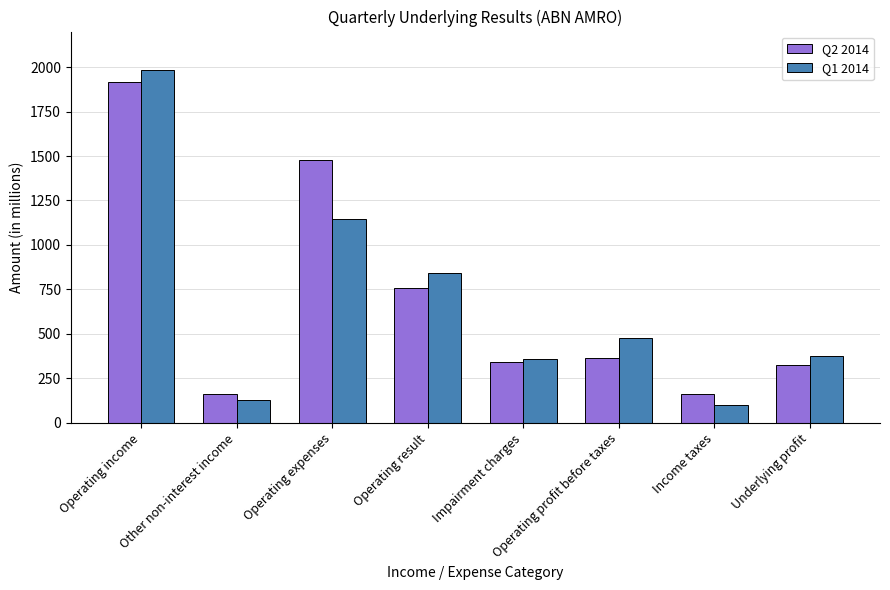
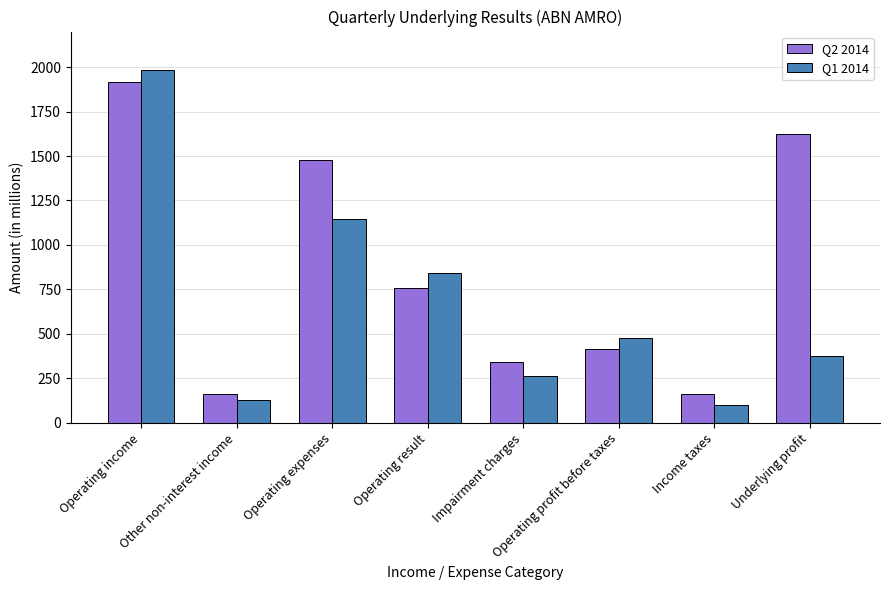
Q1 2014, Impairment charges: 360 -> 260
Q2 2014, Operating profit before taxes: 360 -> 410
Q2 2014, Underlying profit: 320 -> 1630
